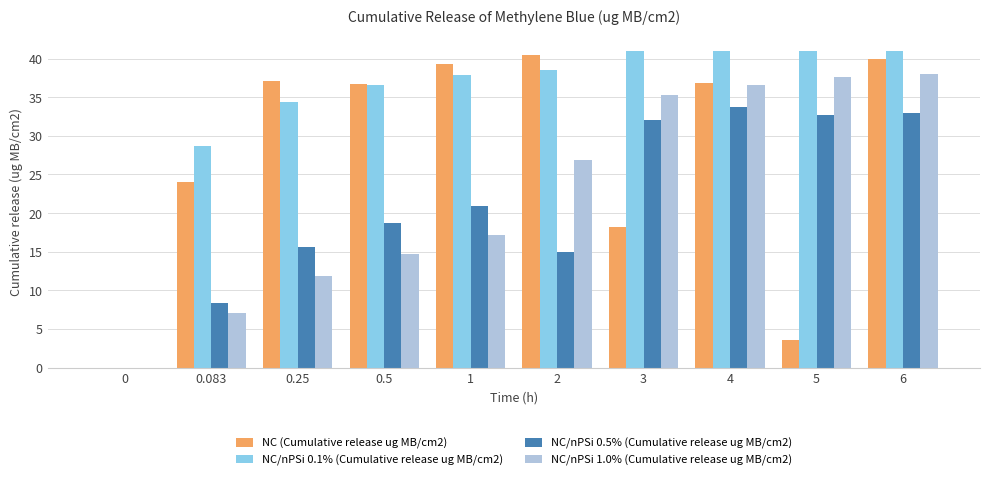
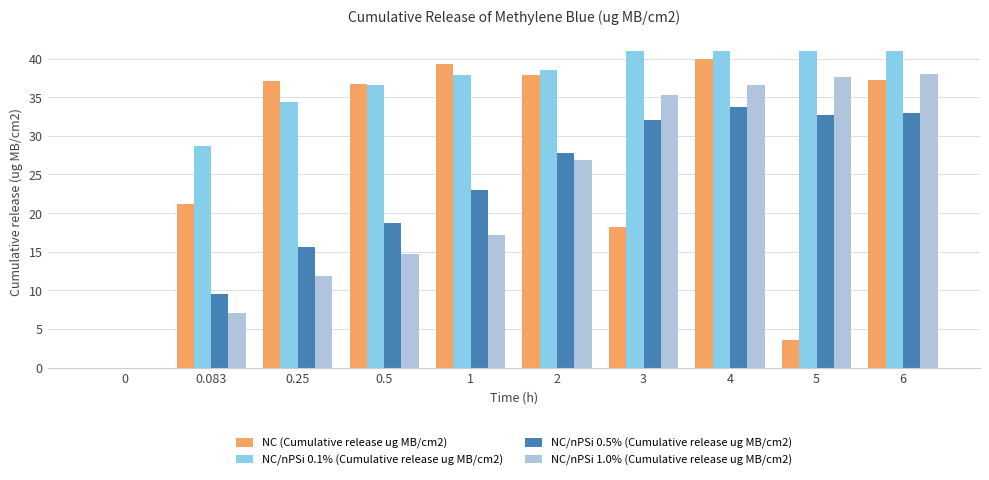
NC (Cumulative release ug MB/cm2), 0.083: 24 -> 21
NC/nPSi 0.5% (Cumulative release ug MB/cm2), 0.083: 8 -> 9
NC/nPSi 0.5% (Cumulative release ug MB/cm2), 1: 21 -> 23
NC (Cumulative release ug MB/cm2), 2: 41 -> 38
NC/nPSi 0.5% (Cumulative release ug MB/cm2), 2: 15 -> 28
NC (Cumulative release ug MB/cm2), 4: 37 -> 40
NC (Cumulative release ug MB/cm2), 6: 40 -> 37
